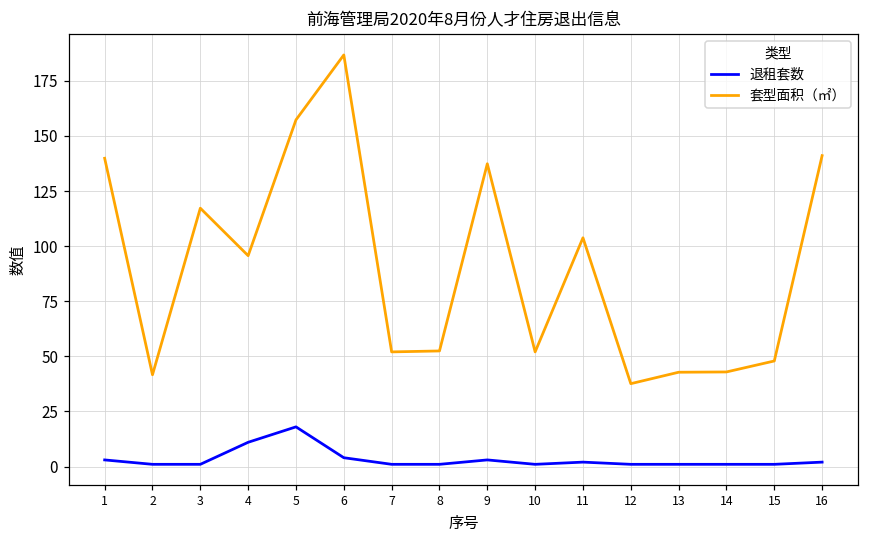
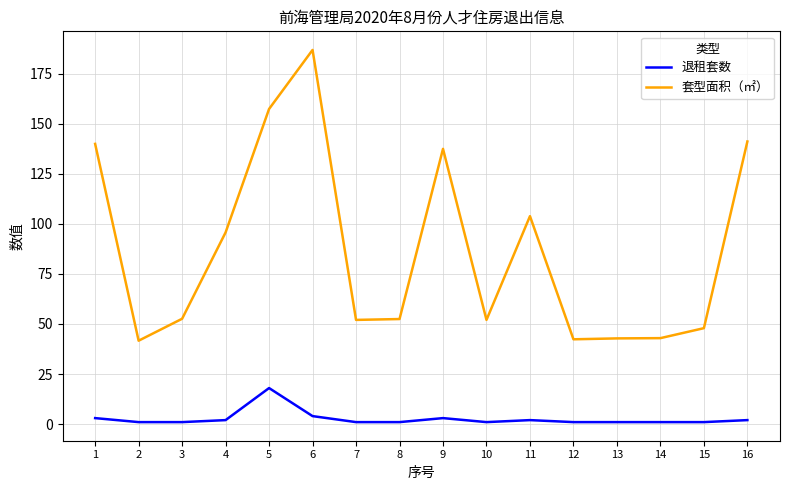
套型面积（㎡）, 3: 117 -> 53
退租套数, 4: 11 -> 2
套型面积（㎡）, 12: 38 -> 42
